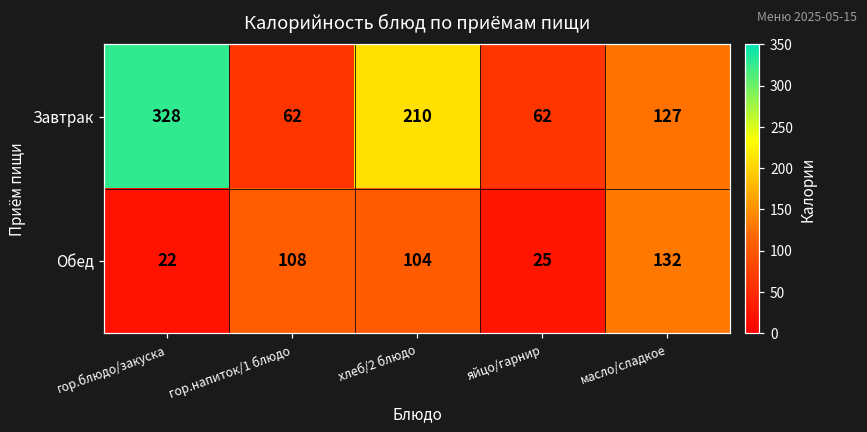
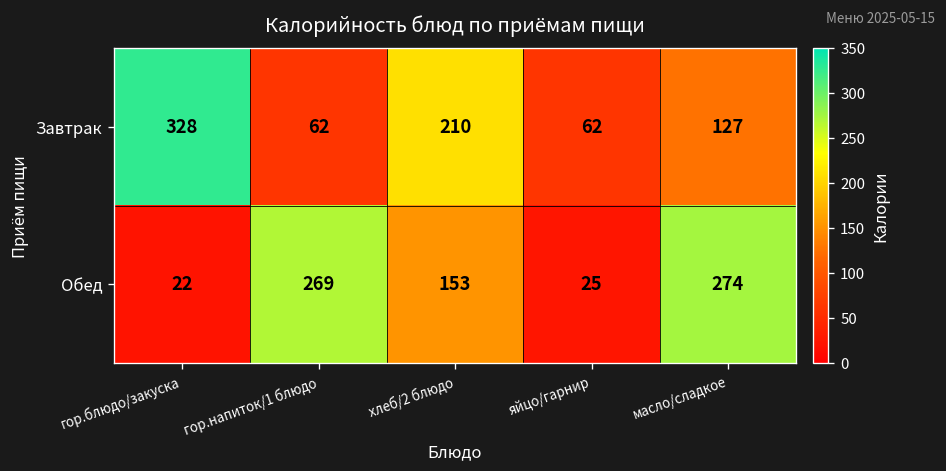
Обед, гор.напиток/1 блюдо: 108 -> 269
Обед, хлеб/2 блюдо: 104 -> 153
Обед, масло/сладкое: 132 -> 274
